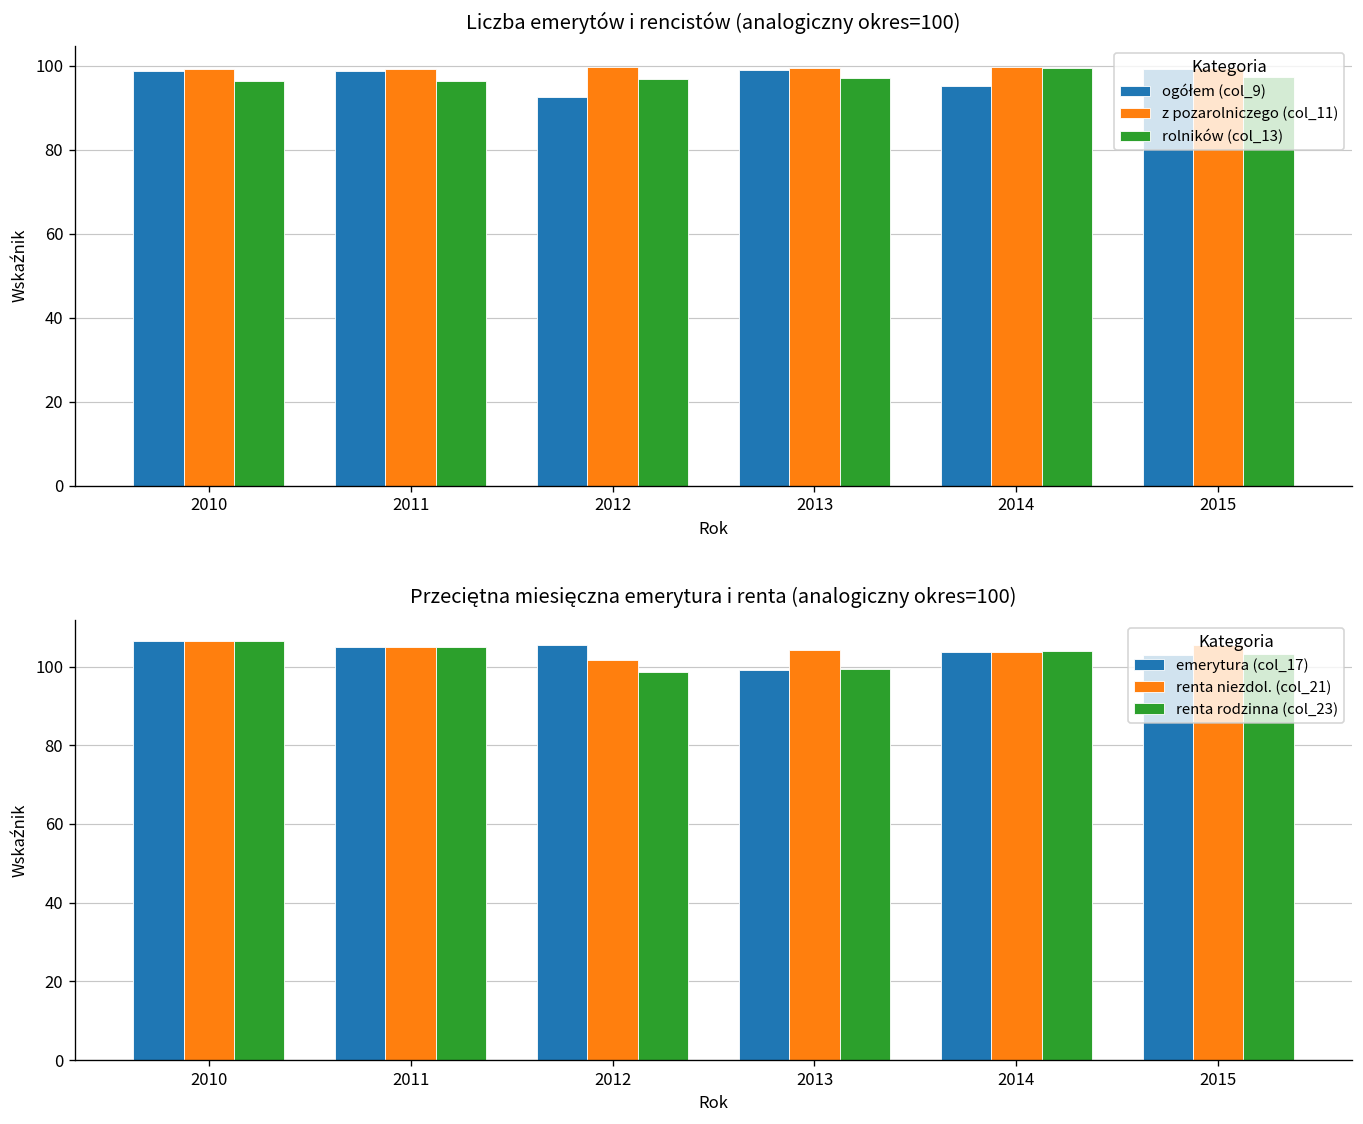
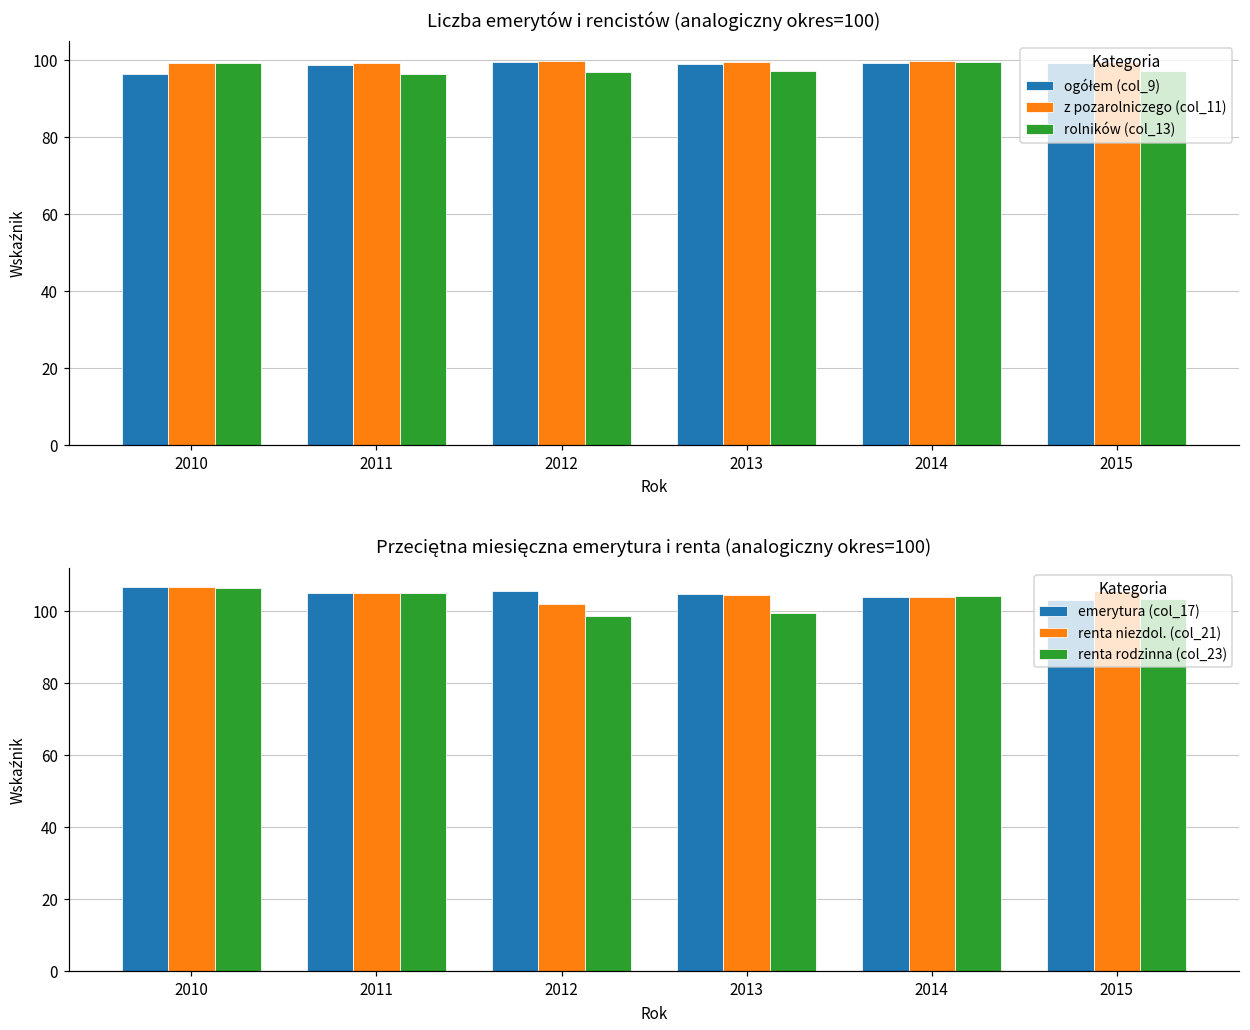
Liczba emerytów i rencistów (analogiczny okres=100), ogółem (col_9), 2010: 99 -> 96
Liczba emerytów i rencistów (analogiczny okres=100), rolników (col_13), 2010: 96 -> 99
Liczba emerytów i rencistów (analogiczny okres=100), ogółem (col_9), 2012: 93 -> 99
Liczba emerytów i rencistów (analogiczny okres=100), ogółem (col_9), 2014: 95 -> 99
Przeciętna miesięczna emerytura i renta (analogiczny okres=100), emerytura (col_17), 2013: 99 -> 105
